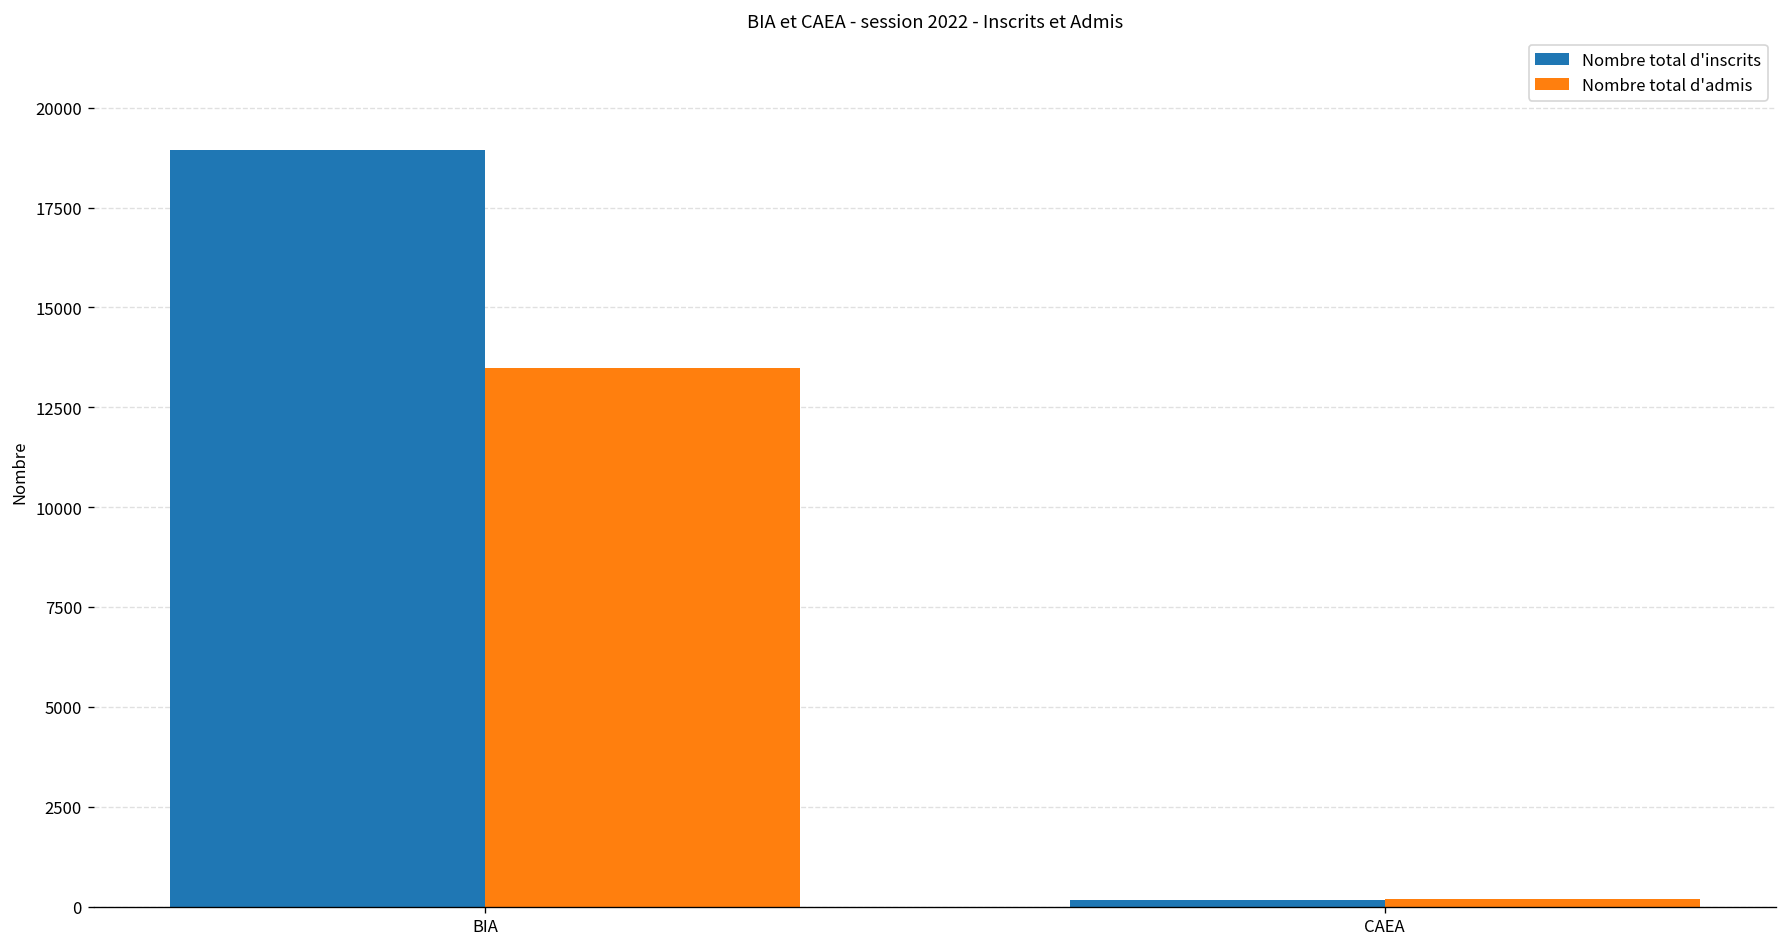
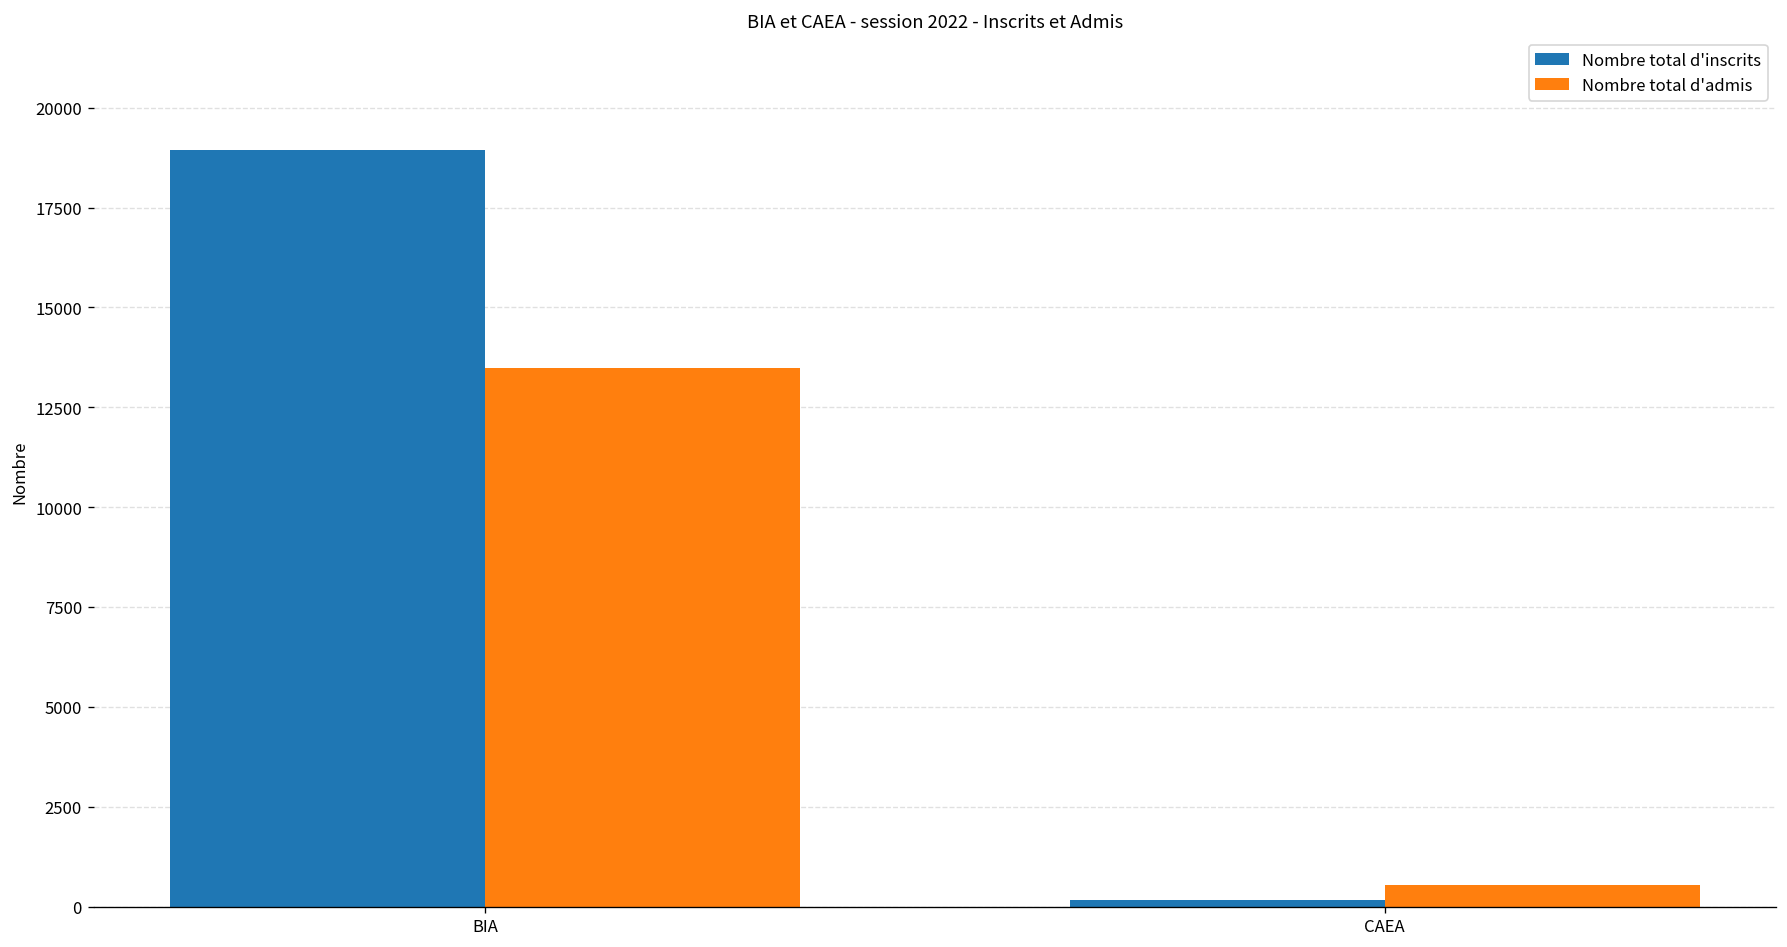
Nombre total d'admis, CAEA: 200 -> 500
